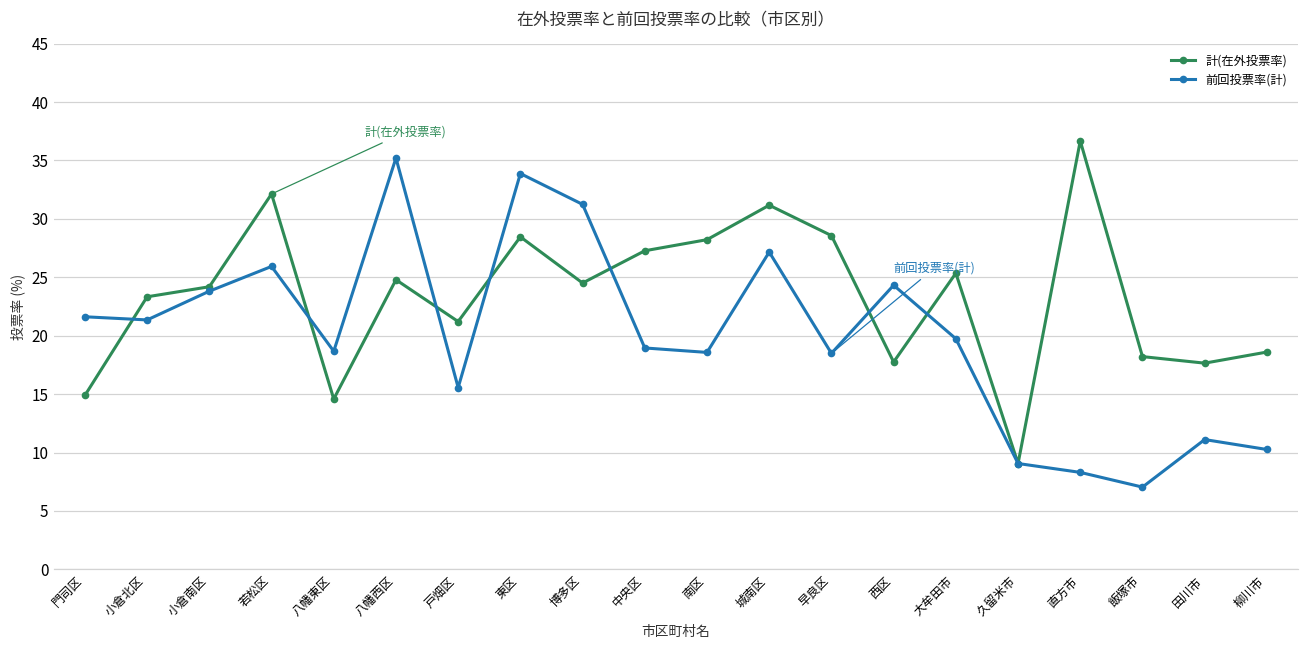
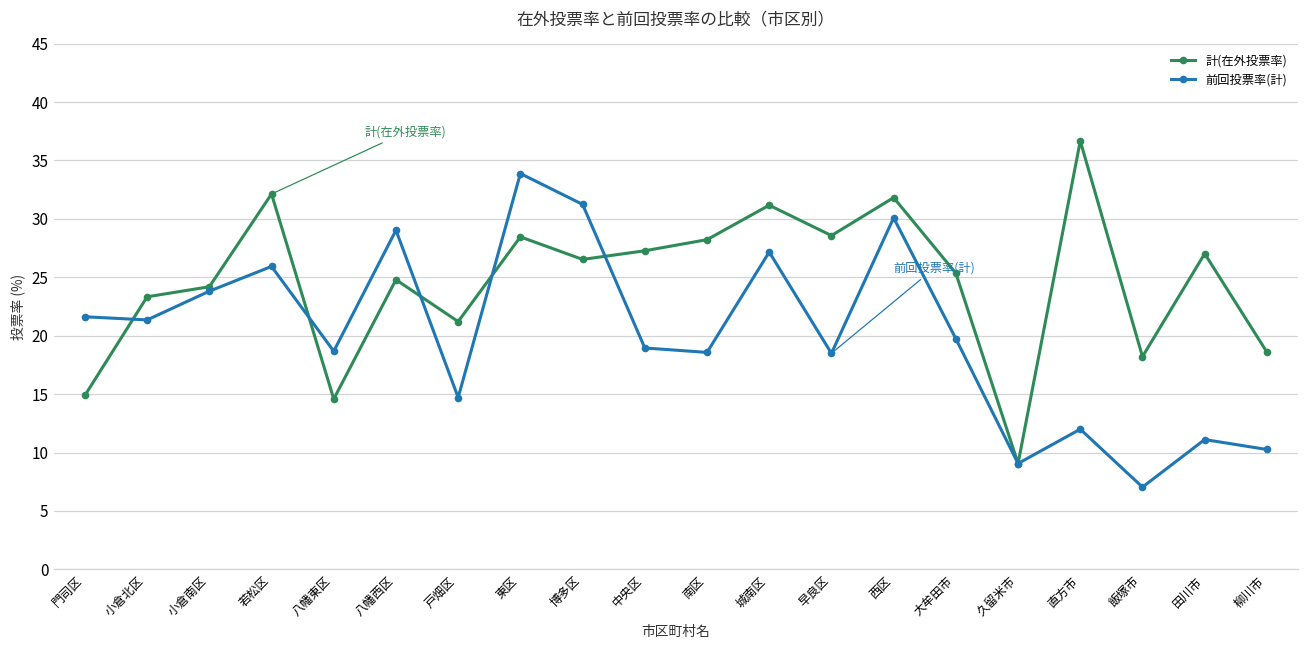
前回投票率(計), 八幡西区: 35.2 -> 29.0
前回投票率(計), 戸畑区: 15.6 -> 14.7
計(在外投票率), 博多区: 24.5 -> 26.5
計(在外投票率), 西区: 17.8 -> 31.8
前回投票率(計), 西区: 24.3 -> 30.1
前回投票率(計), 直方市: 8.3 -> 12.0
計(在外投票率), 田川市: 17.7 -> 27.0
